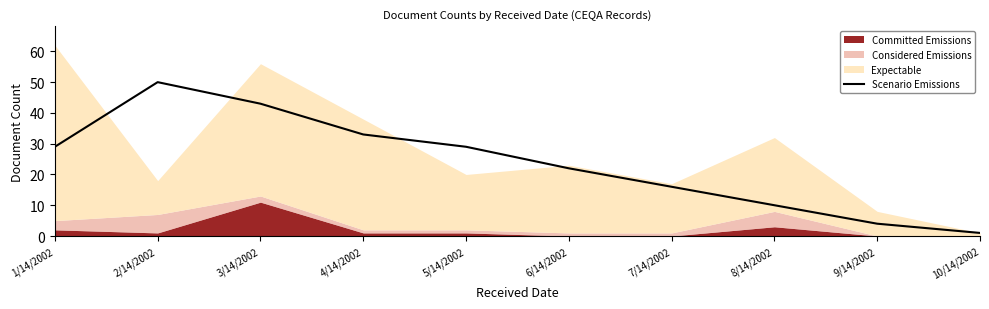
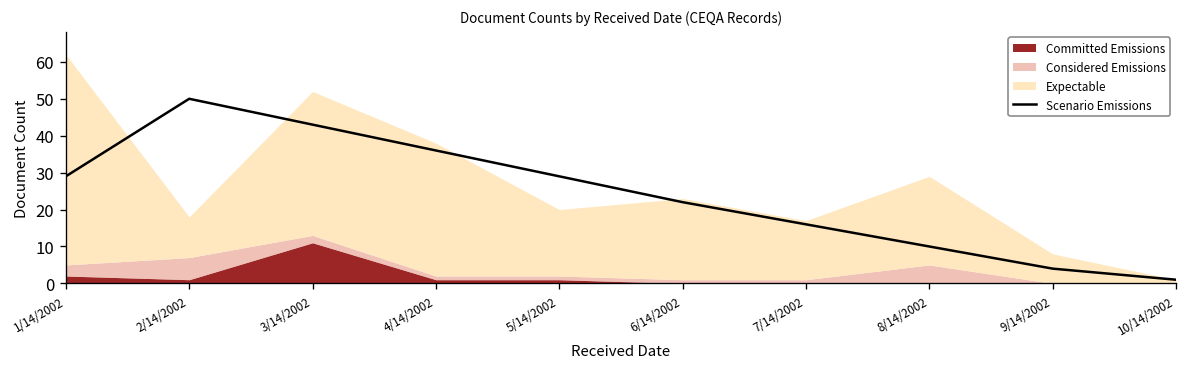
Expectable, 3/14/2002: 43 -> 39
Scenario Emissions, 4/14/2002: 33 -> 36
Committed Emissions, 8/14/2002: 3 -> 0
